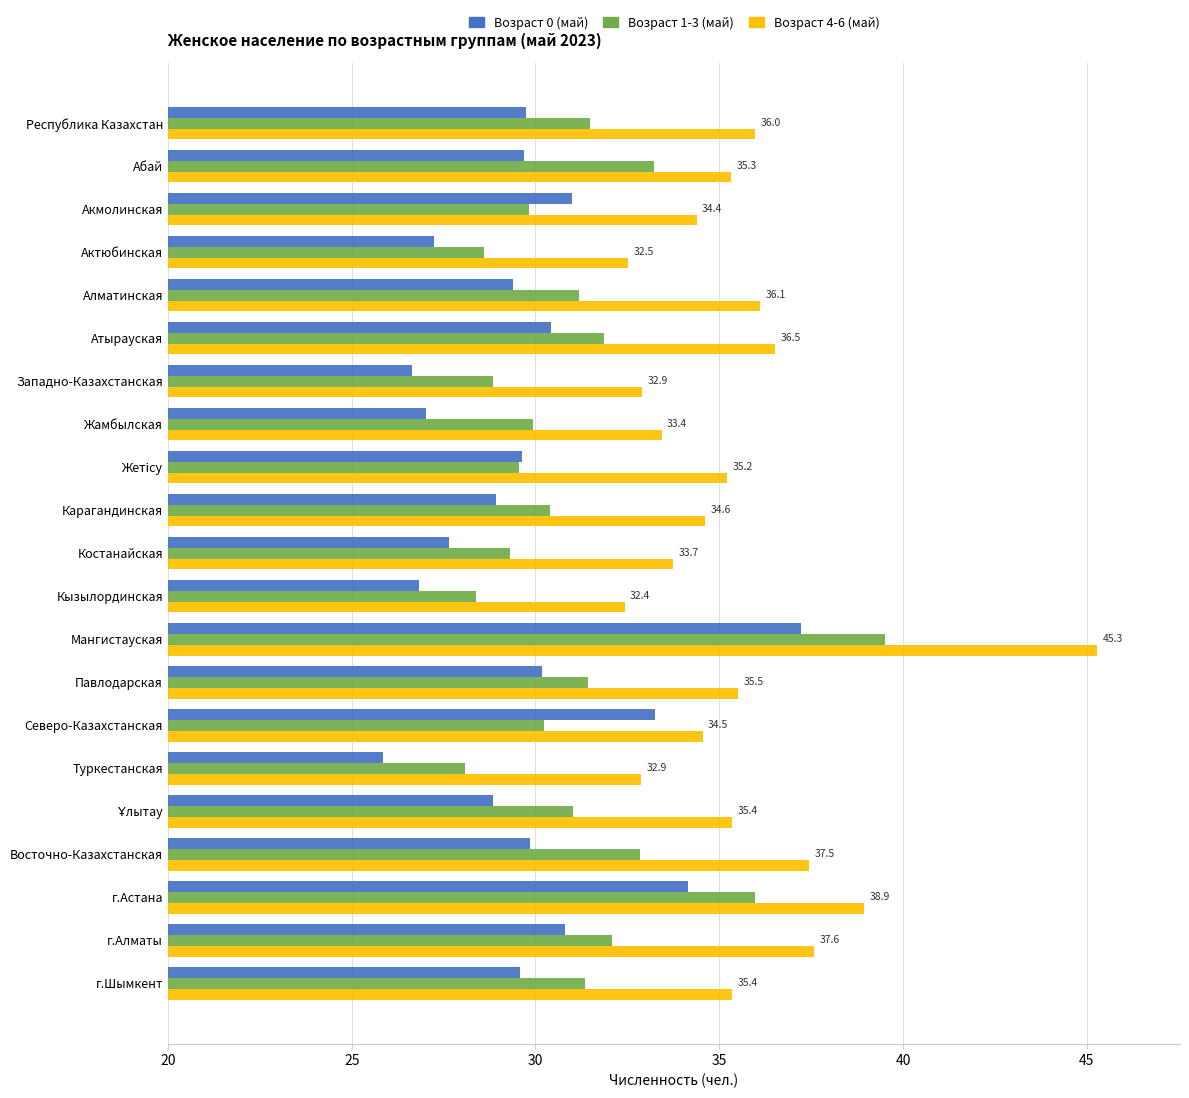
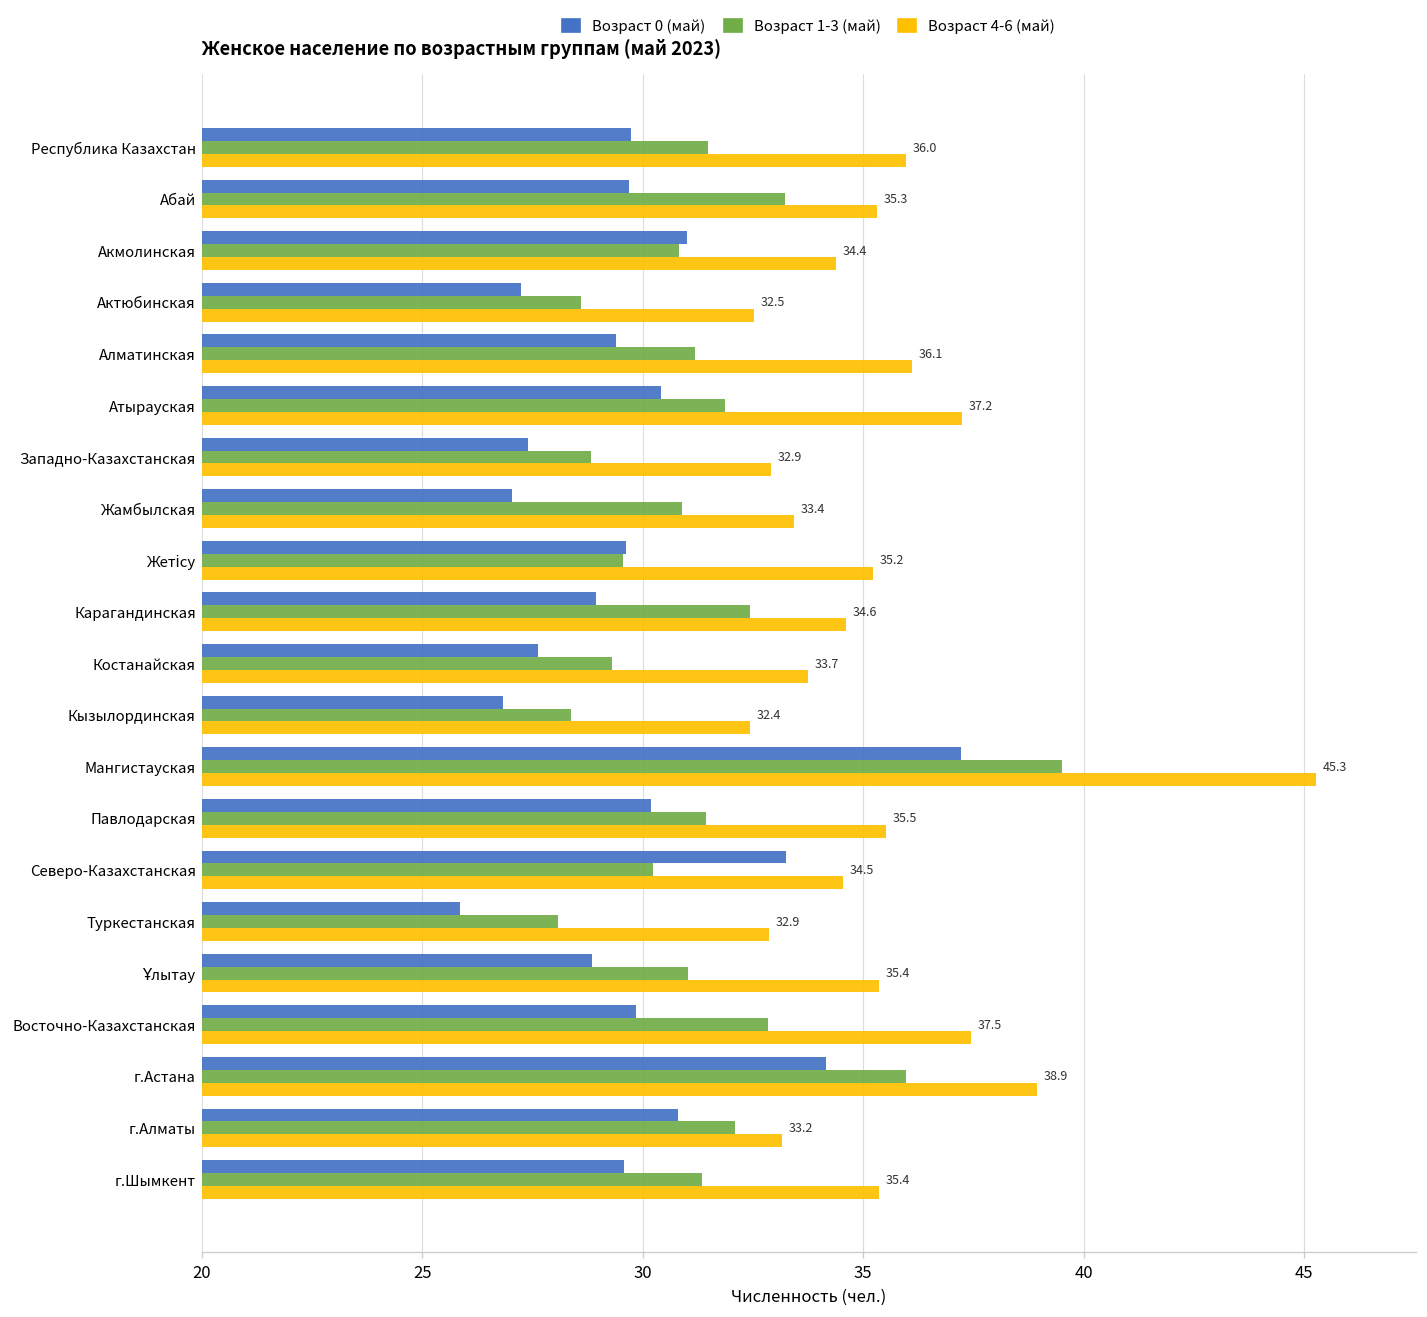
Возраст 1-3 (май), Акмолинская: 29.8 -> 30.8
Возраст 4-6 (май), Атырауская: 36.5 -> 37.2
Возраст 0 (май), Западно-Казахстанская: 26.6 -> 27.4
Возраст 1-3 (май), Жамбылская: 29.9 -> 30.9
Возраст 1-3 (май), Карагандинская: 30.4 -> 32.4
Возраст 4-6 (май), г.Алматы: 37.6 -> 33.2
